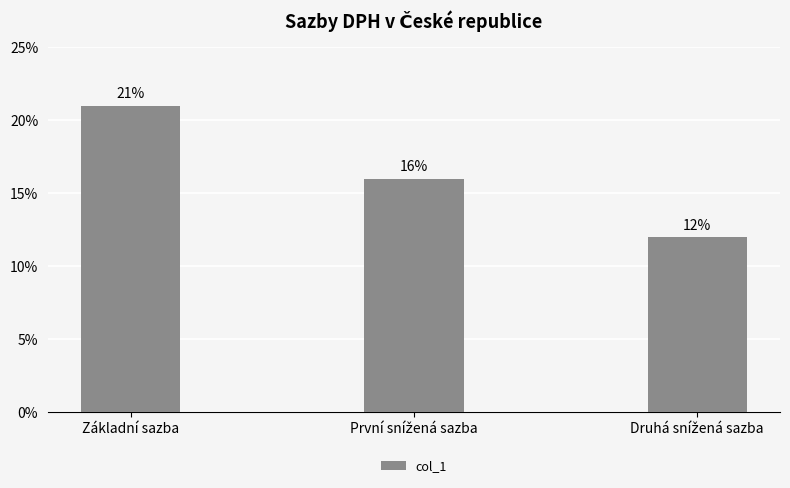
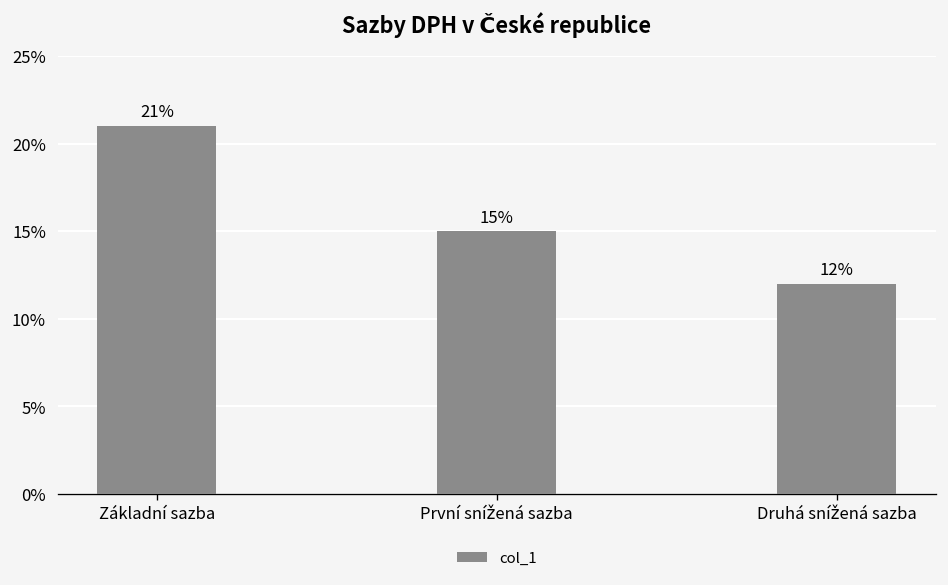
První snížená sazba: 16% -> 15%
